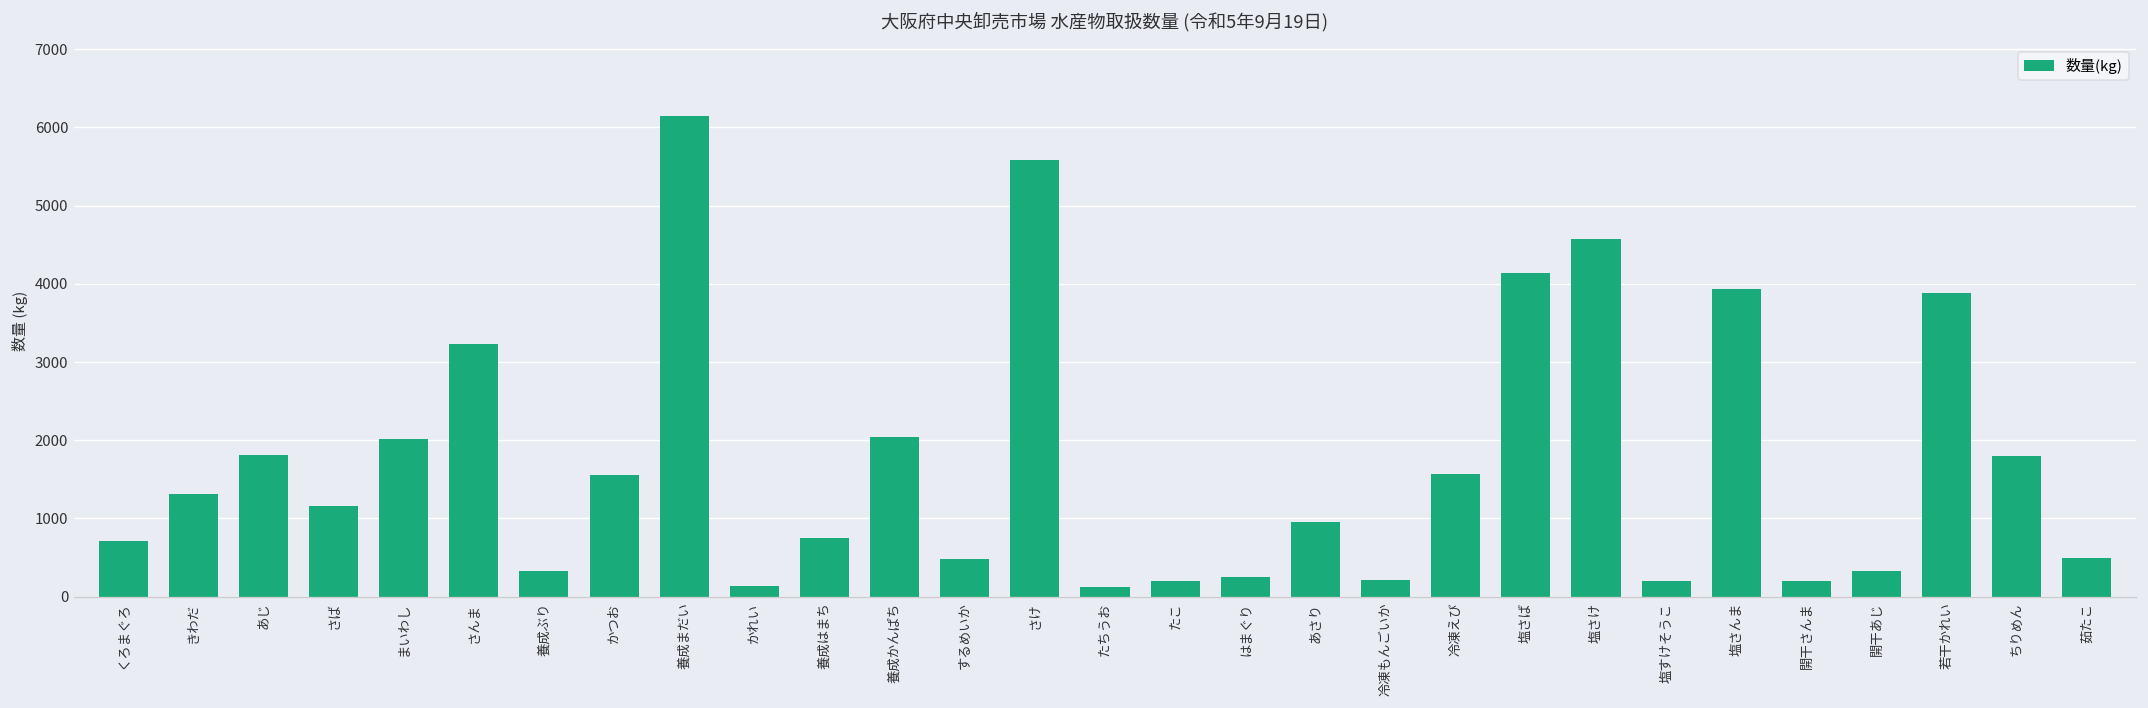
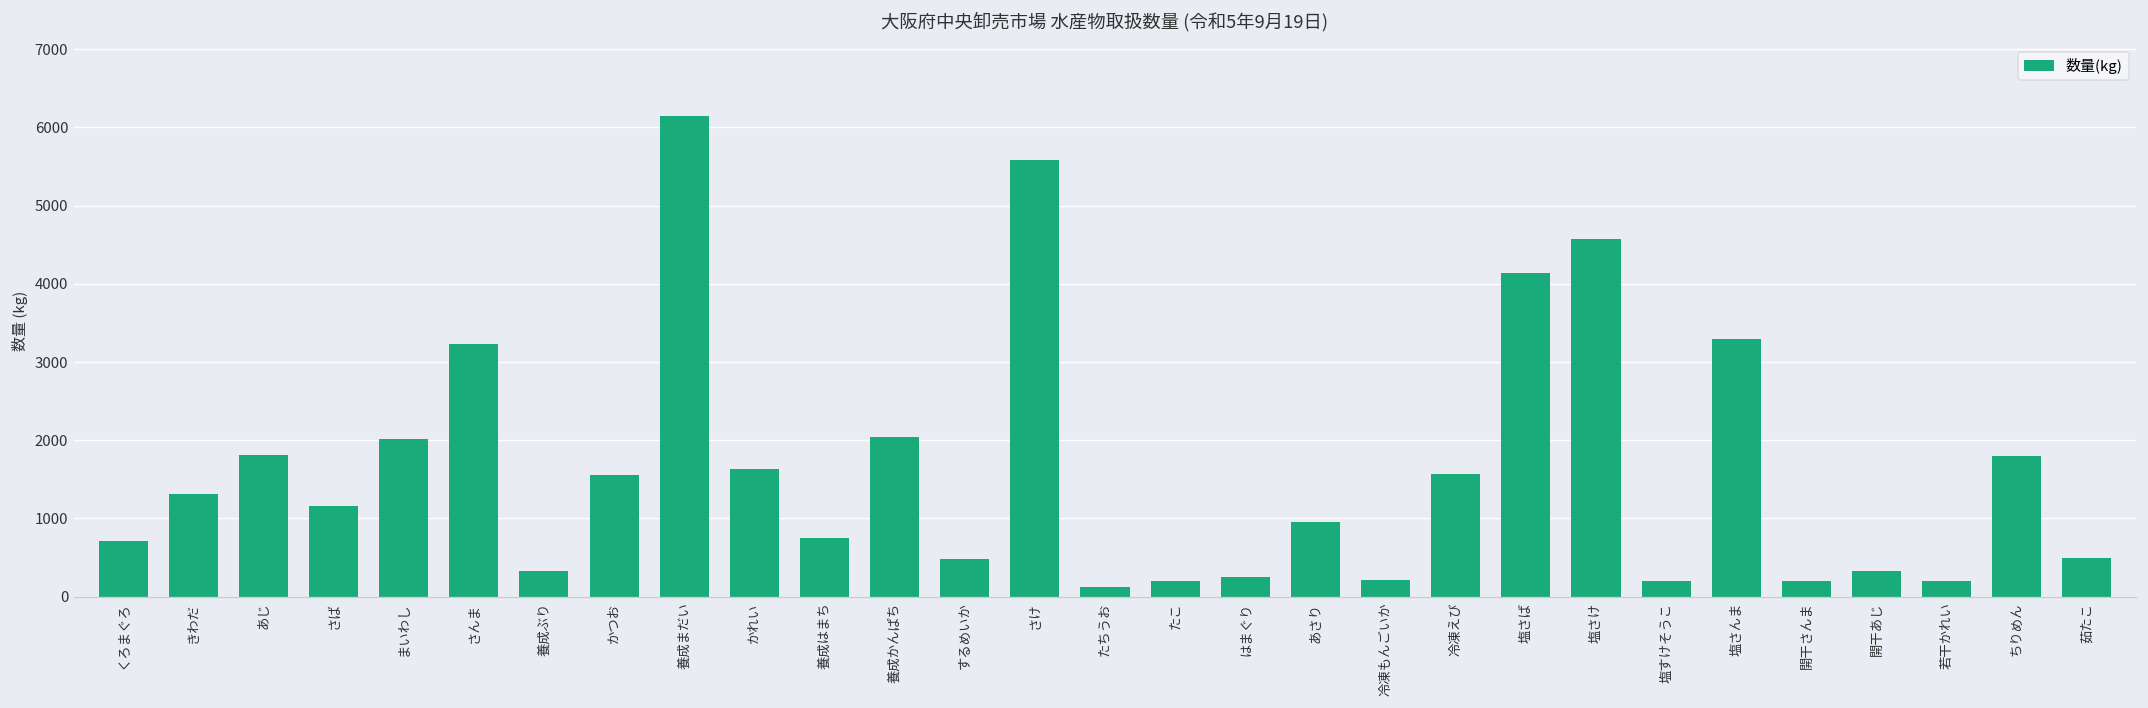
かれい: 100 -> 1600
塩さんま: 3900 -> 3300
若干かれい: 3900 -> 200
